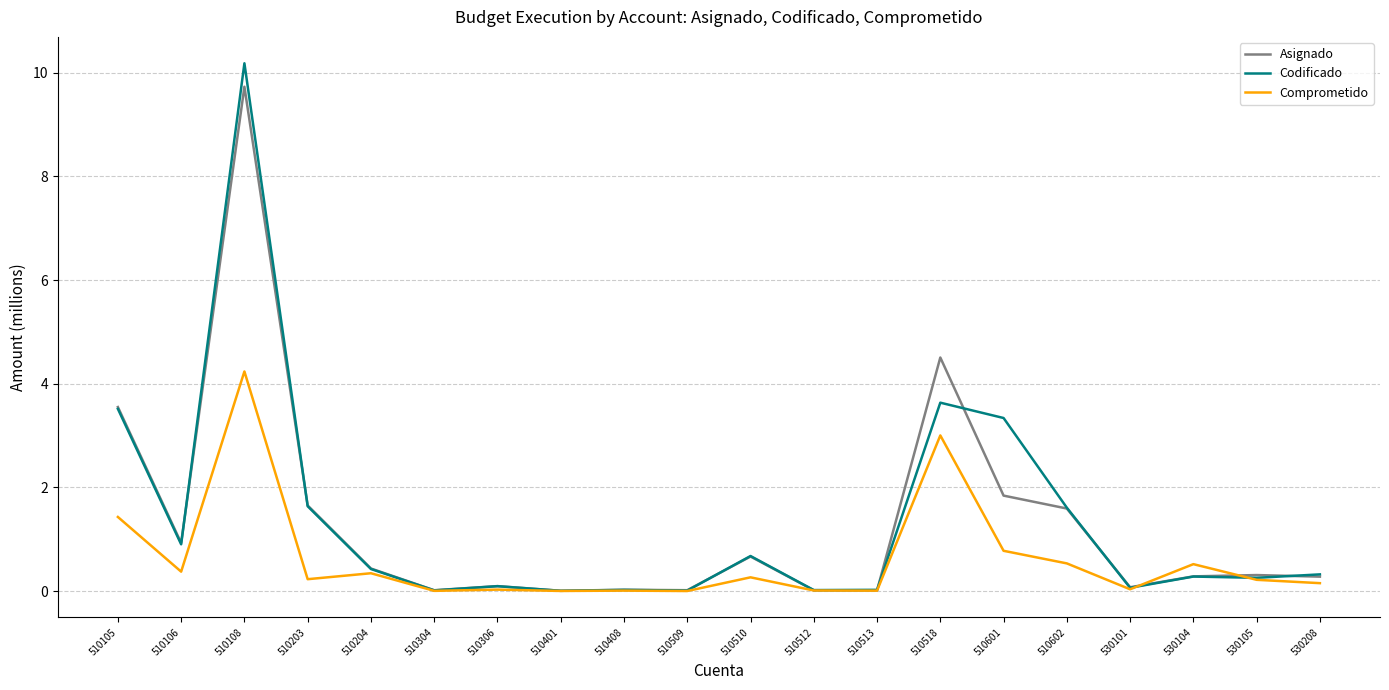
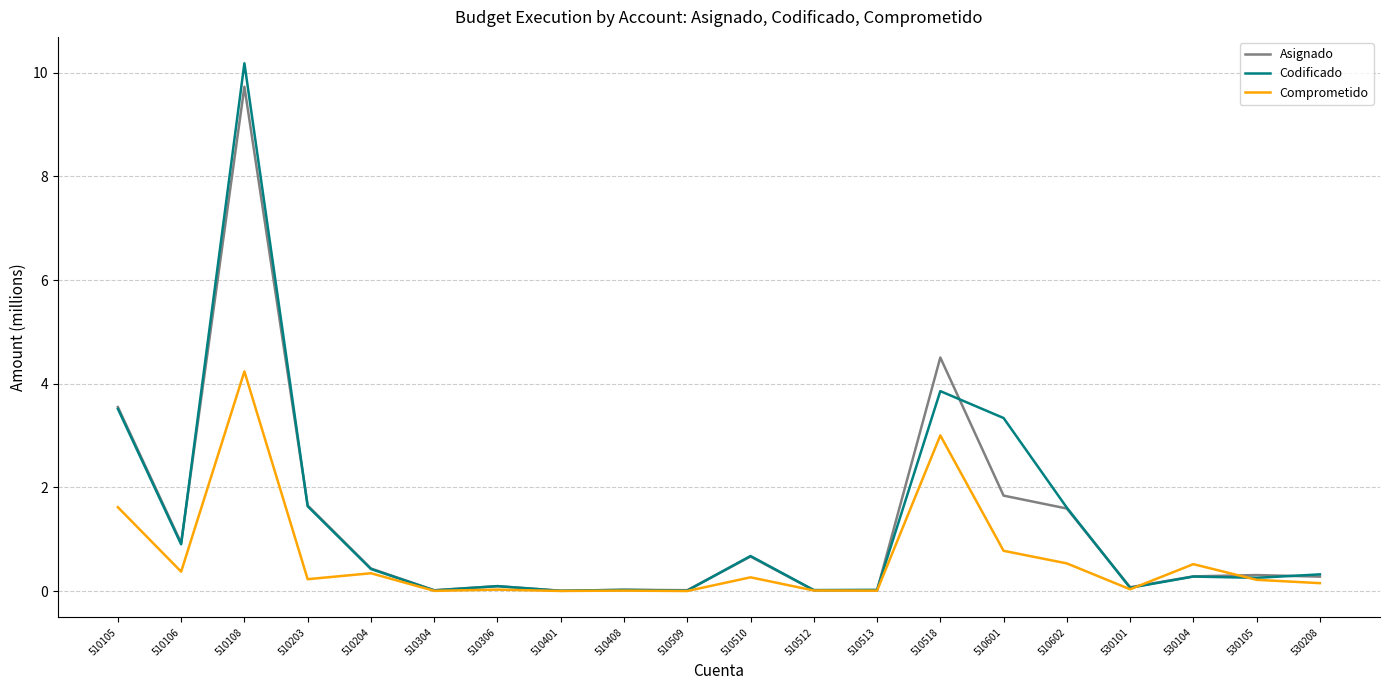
Comprometido, 510105: 1.4 -> 1.6
Codificado, 510518: 3.6 -> 3.9
